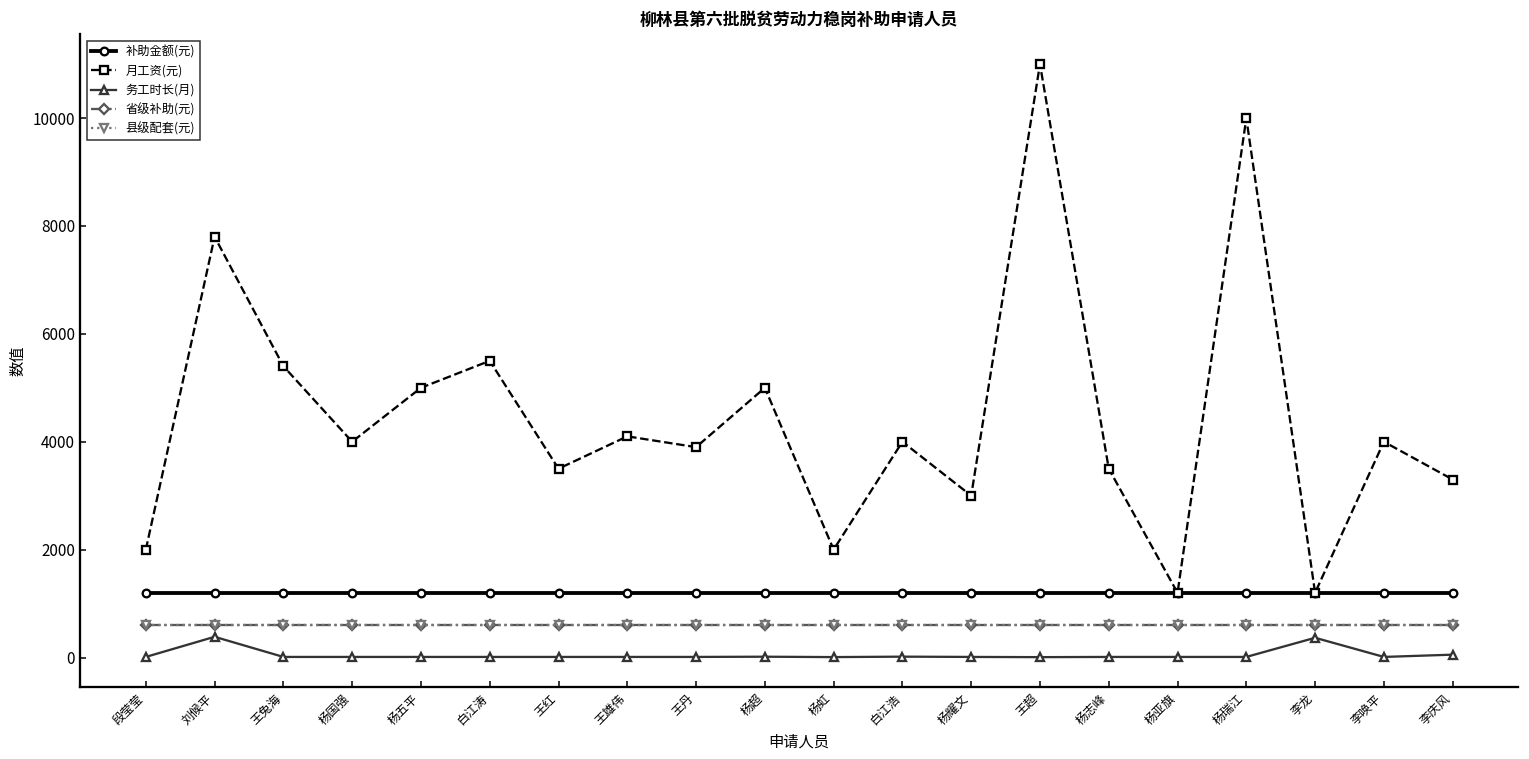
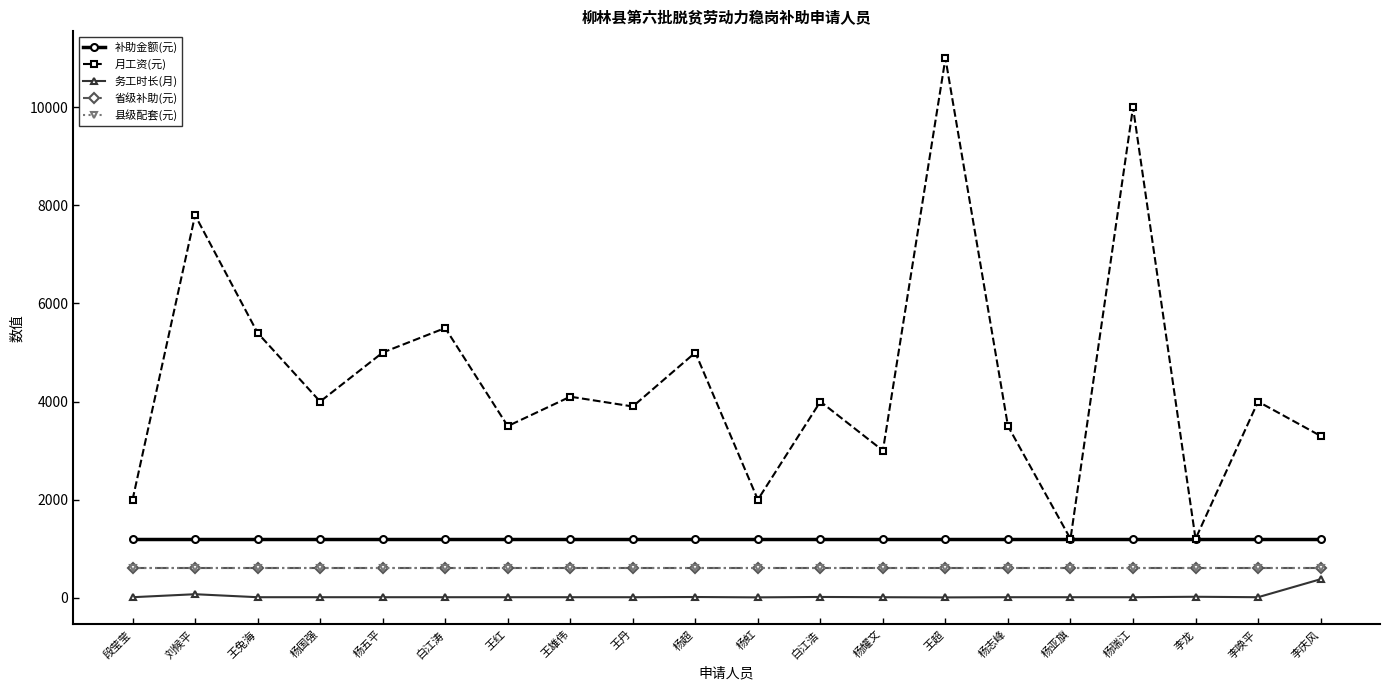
务工时长(月), 刘候平: 400 -> 100
务工时长(月), 李龙: 400 -> 0
务工时长(月), 李庆风: 100 -> 400
